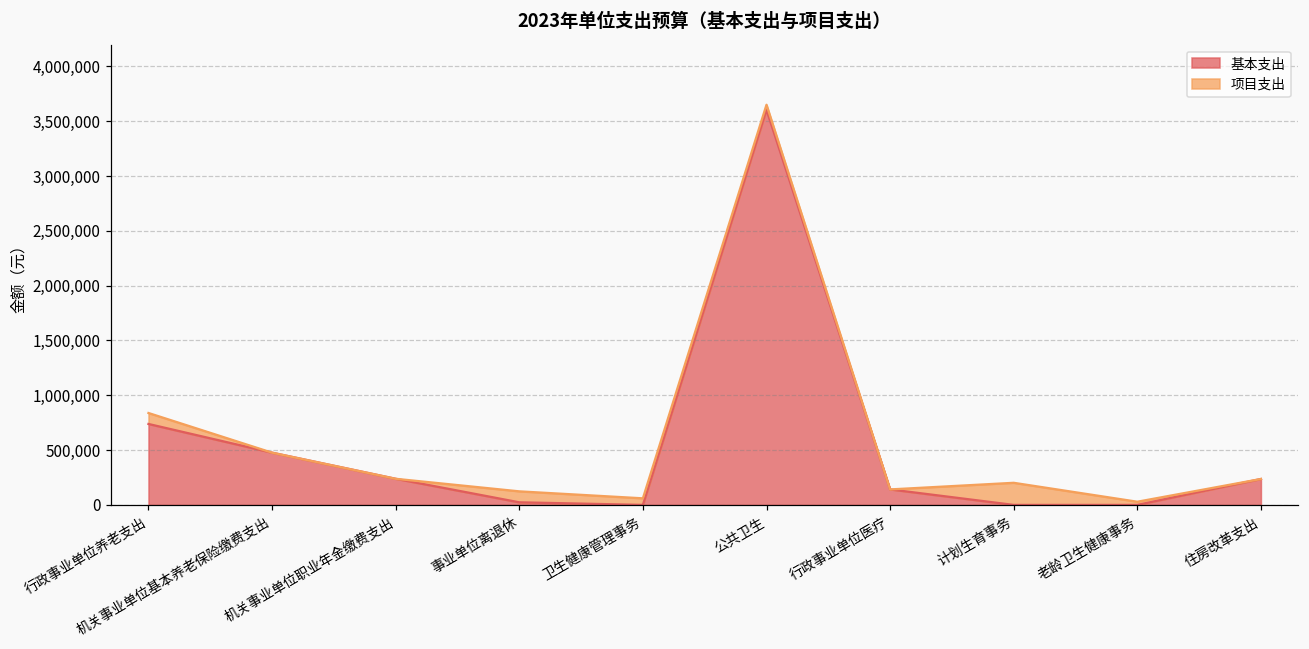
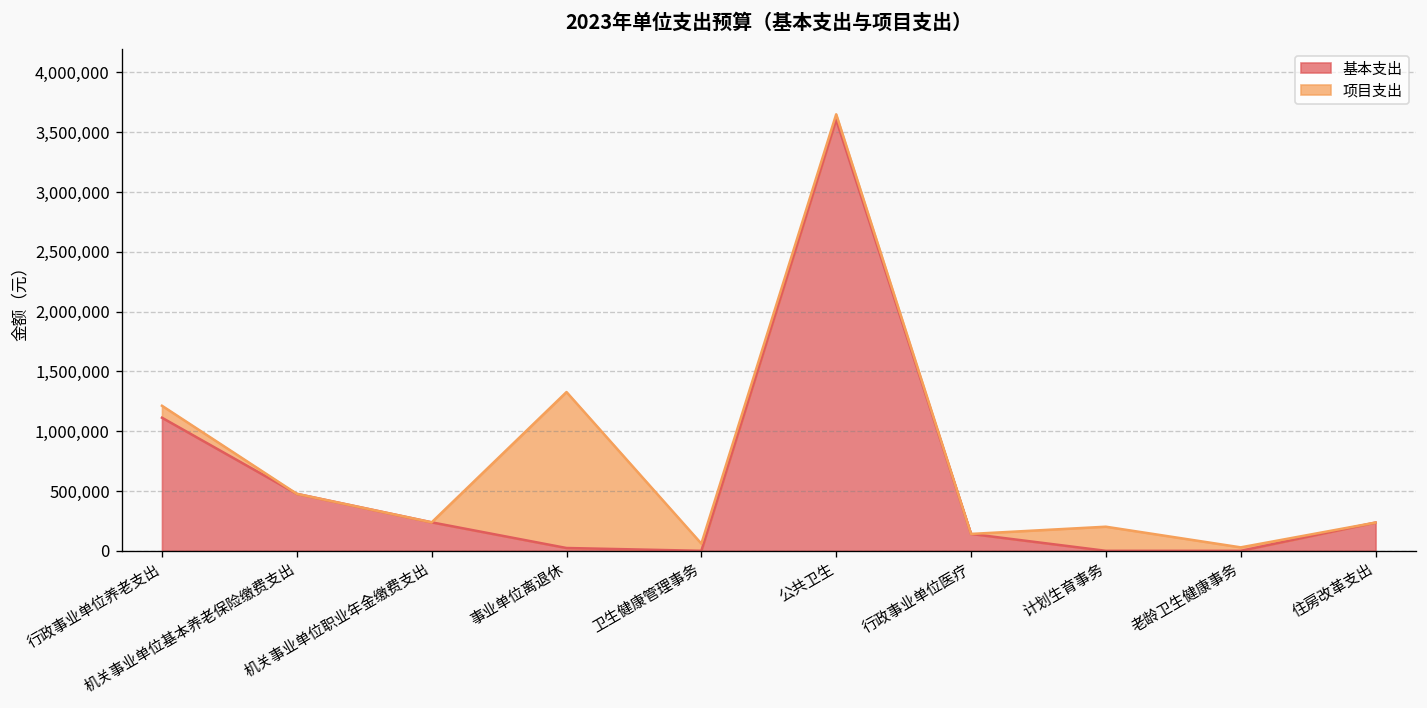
基本支出, 行政事业单位养老支出: 700,000 -> 1,100,000
项目支出, 事业单位离退休: 100,000 -> 1,300,000
